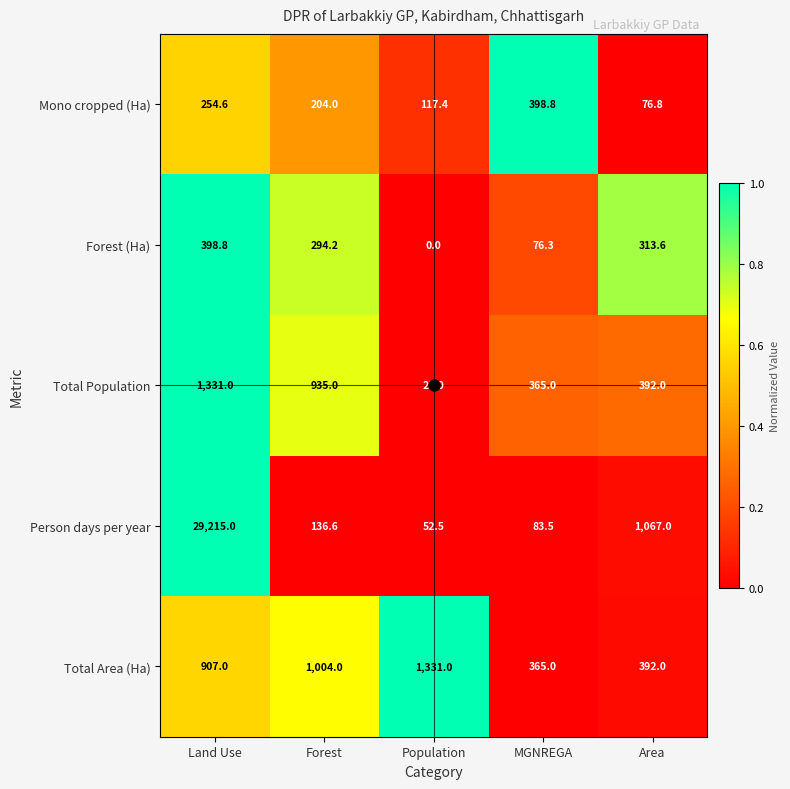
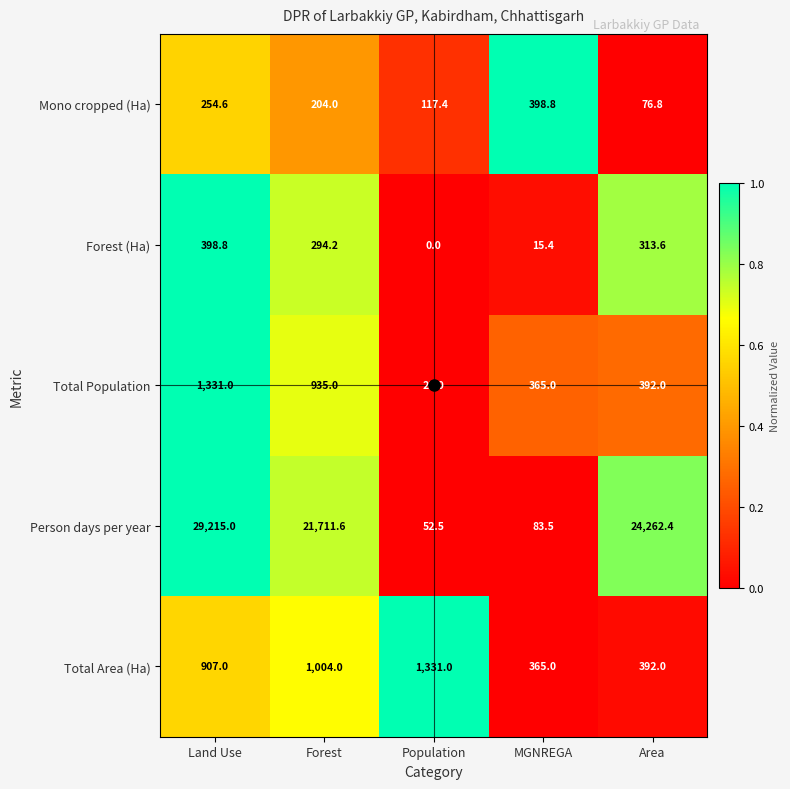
Forest (Ha), MGNREGA: 76.3 -> 15.4
Person days per year, Forest: 136.6 -> 21,711.6
Person days per year, Area: 1,067.0 -> 24,262.4
